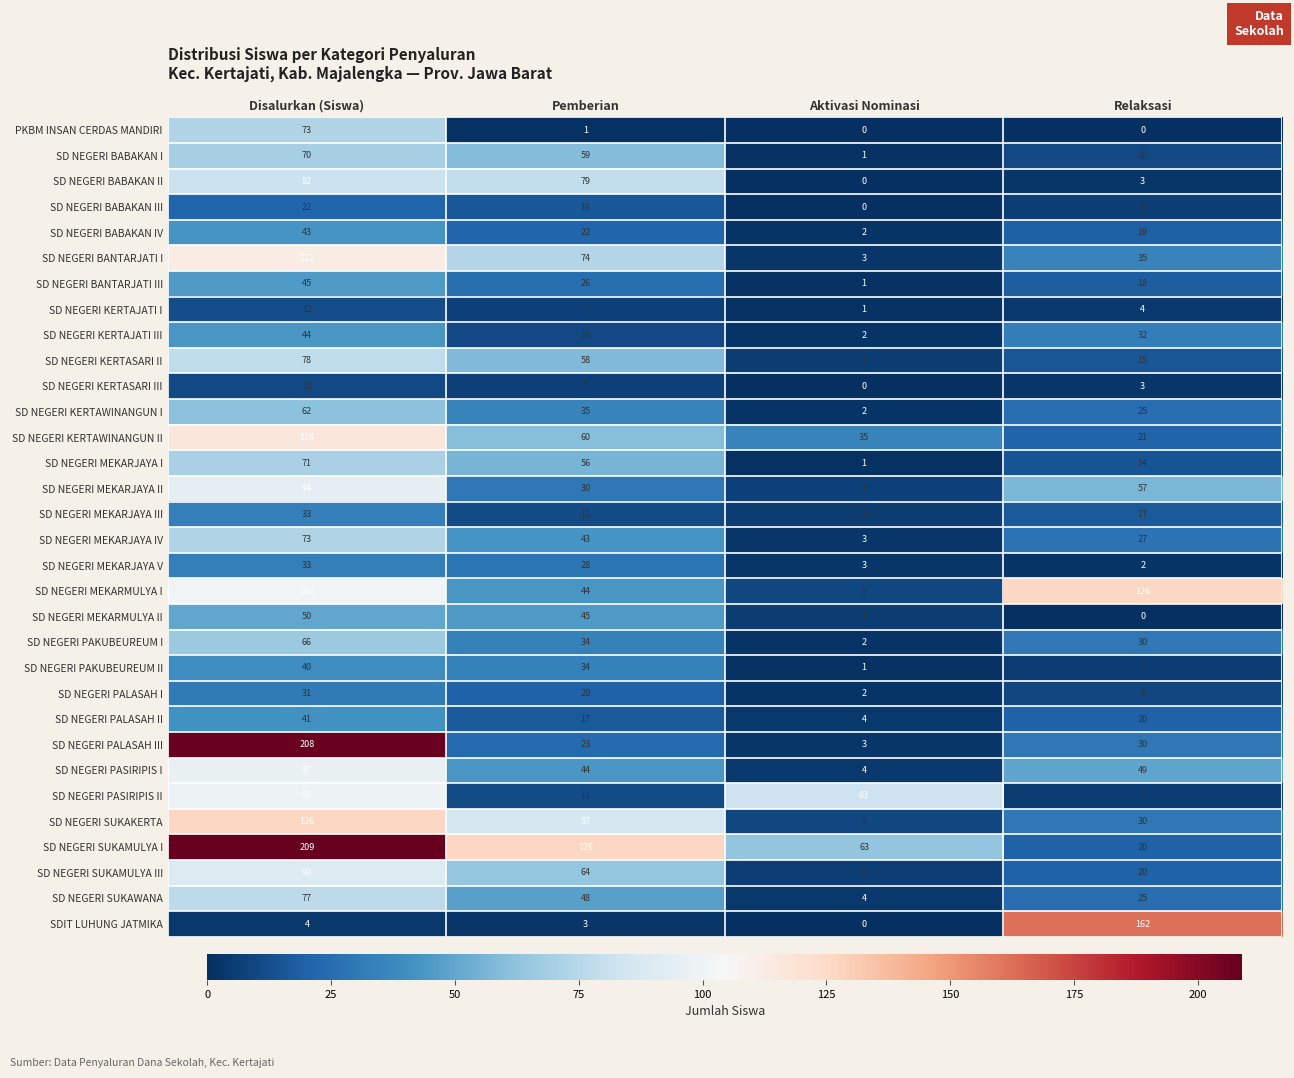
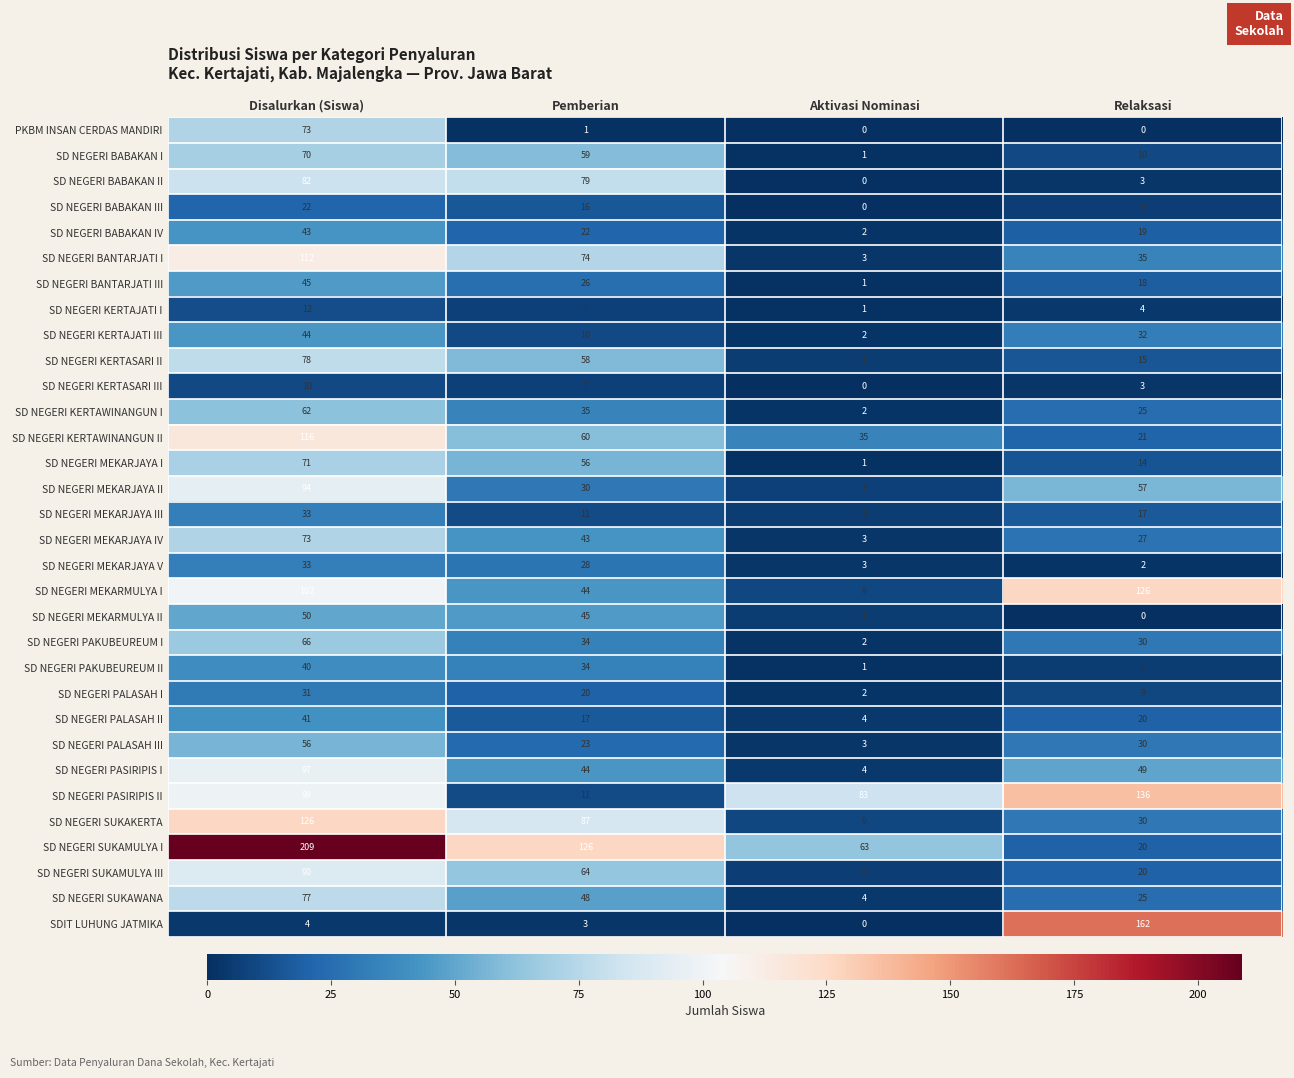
SD NEGERI PALASAH III, Disalurkan (Siswa): 208 -> 56
SD NEGERI PASIRIPIS II, Relaksasi: 5 -> 136
